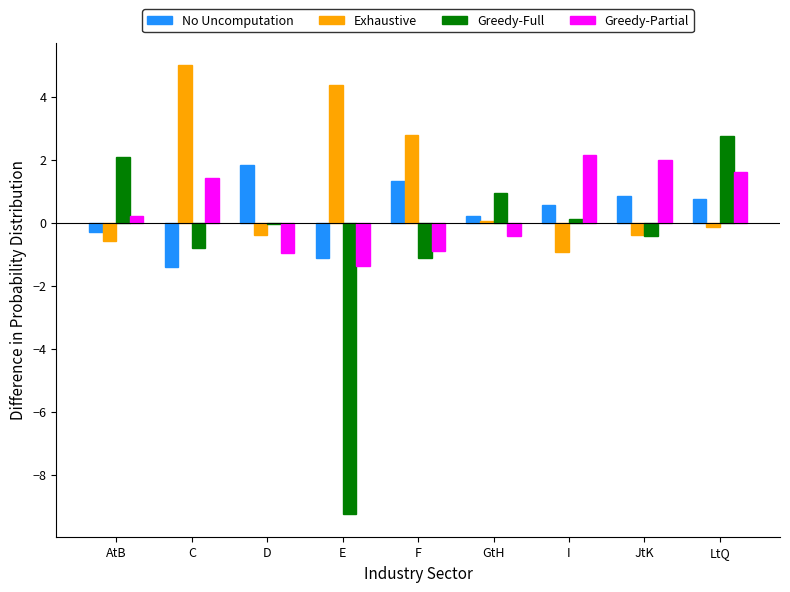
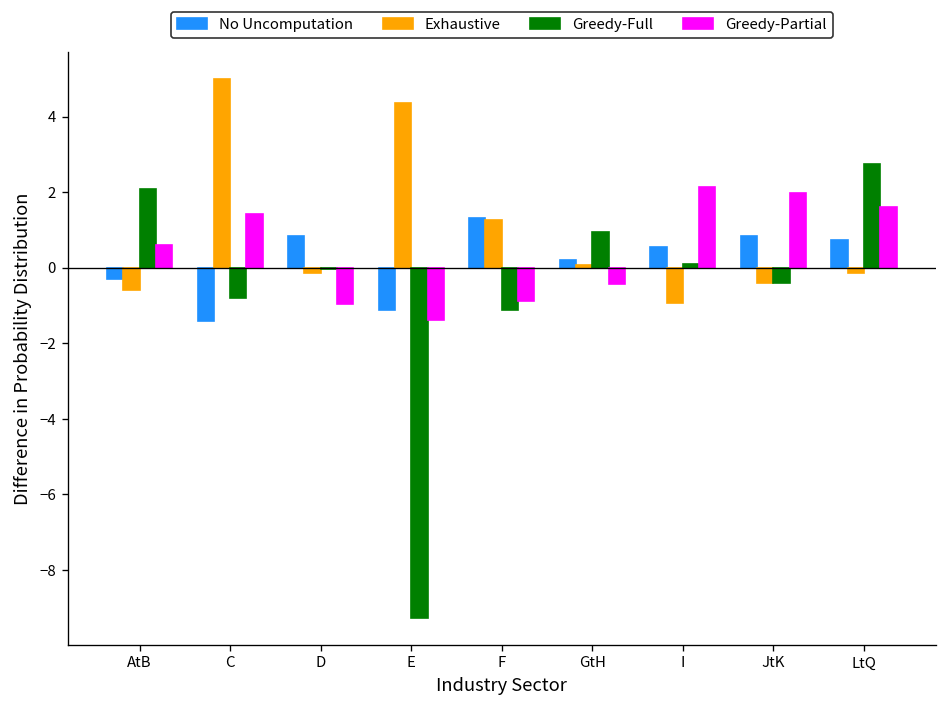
Greedy-Partial, AtB: 0.2 -> 0.6
No Uncomputation, D: 1.8 -> 0.8
Exhaustive, D: -0.4 -> -0.1
Exhaustive, F: 2.8 -> 1.3
